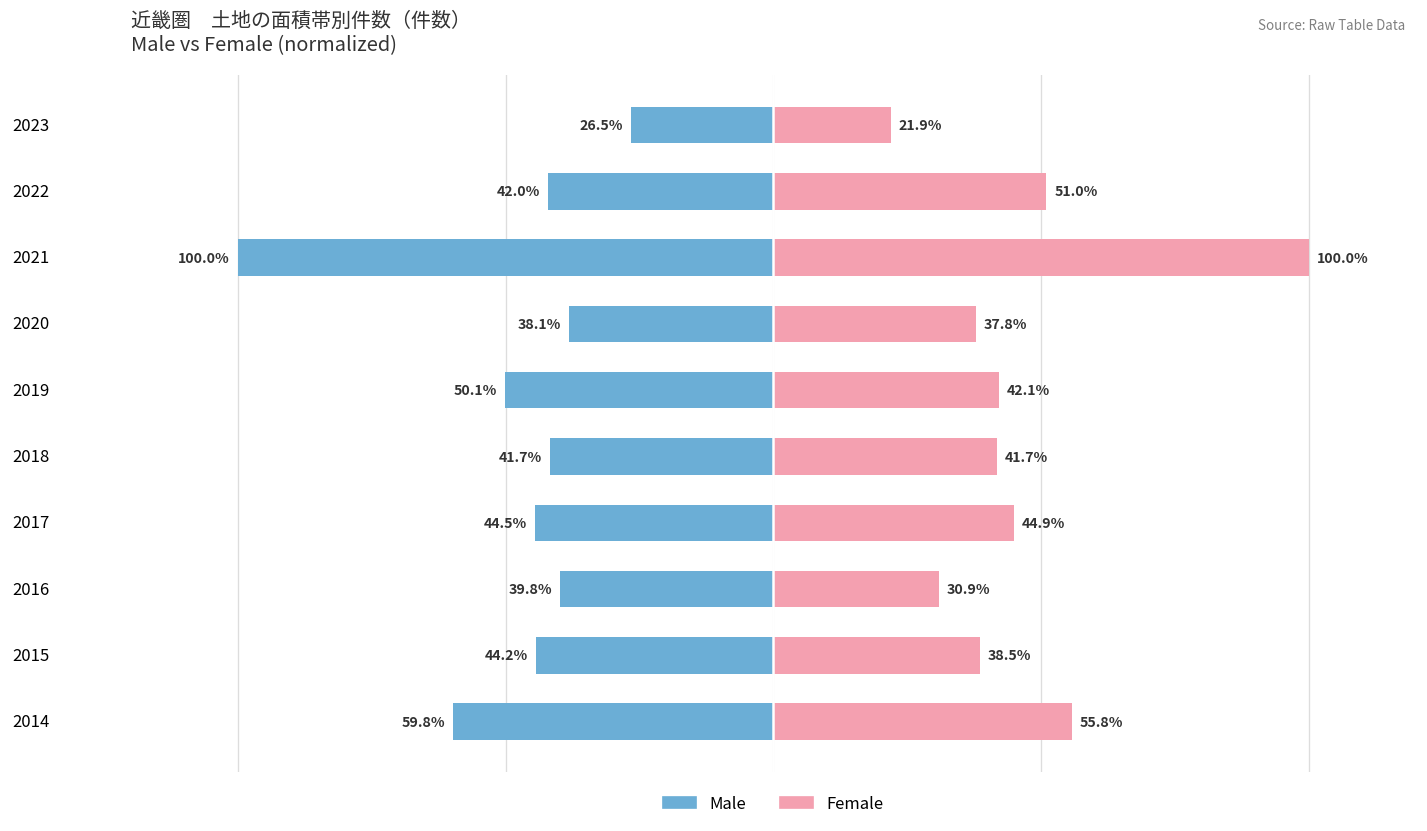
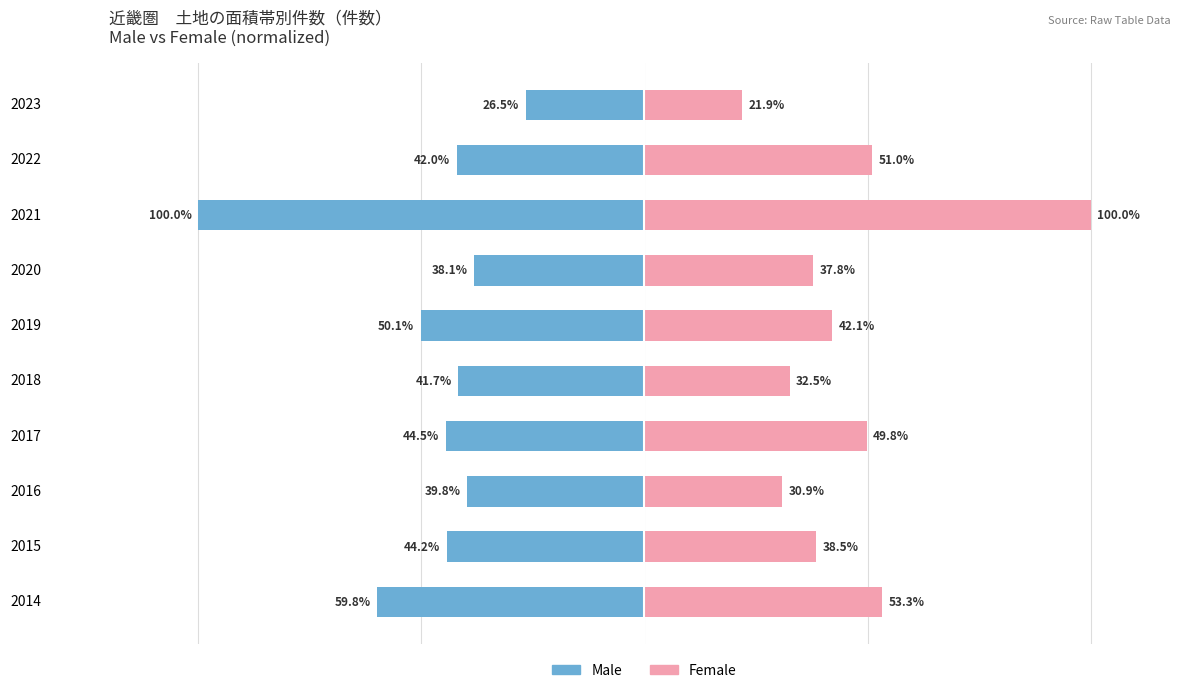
Female, 2018: 41.7% -> 32.5%
Female, 2017: 44.9% -> 49.8%
Female, 2014: 55.8% -> 53.3%
